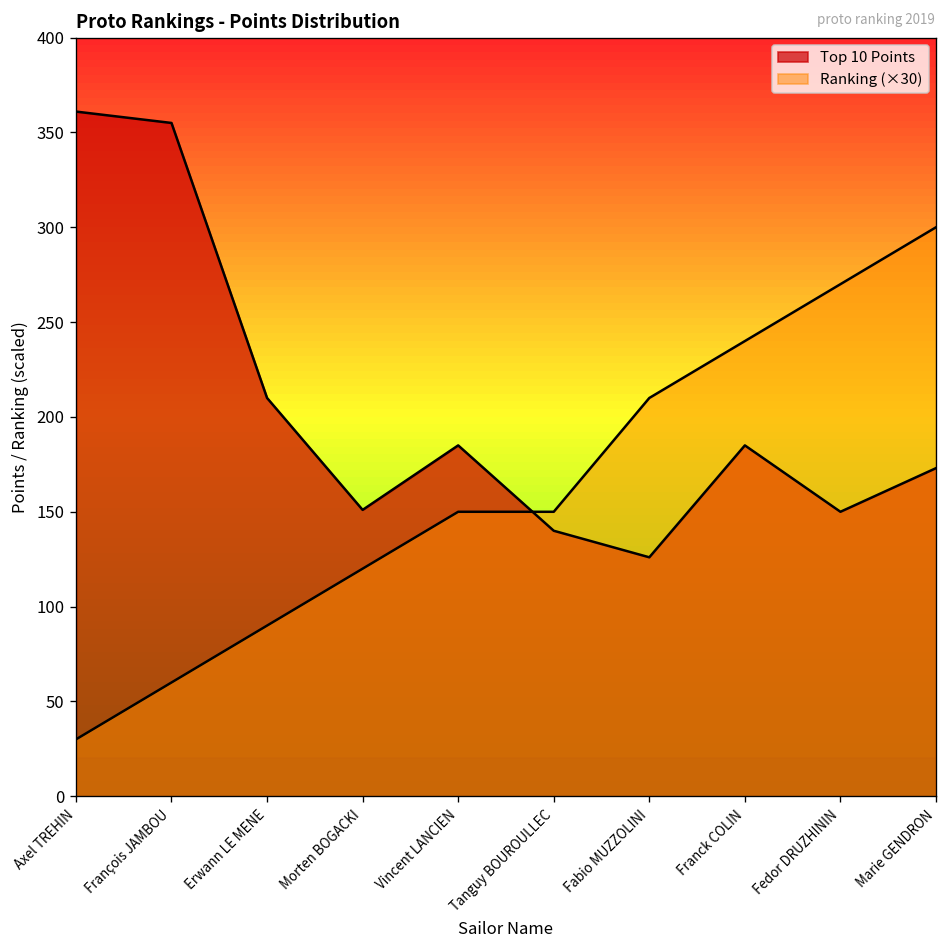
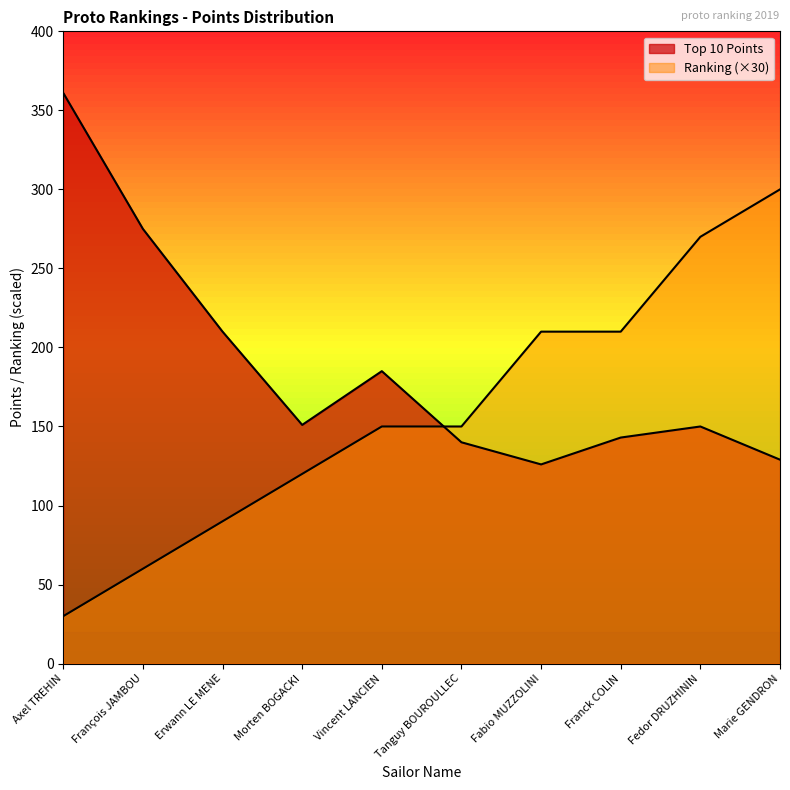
Top 10 Points, François JAMBOU: 355 -> 275
Top 10 Points, Franck COLIN: 185 -> 143
Ranking (×30), Franck COLIN: 240 -> 210
Top 10 Points, Marie GENDRON: 173 -> 129
